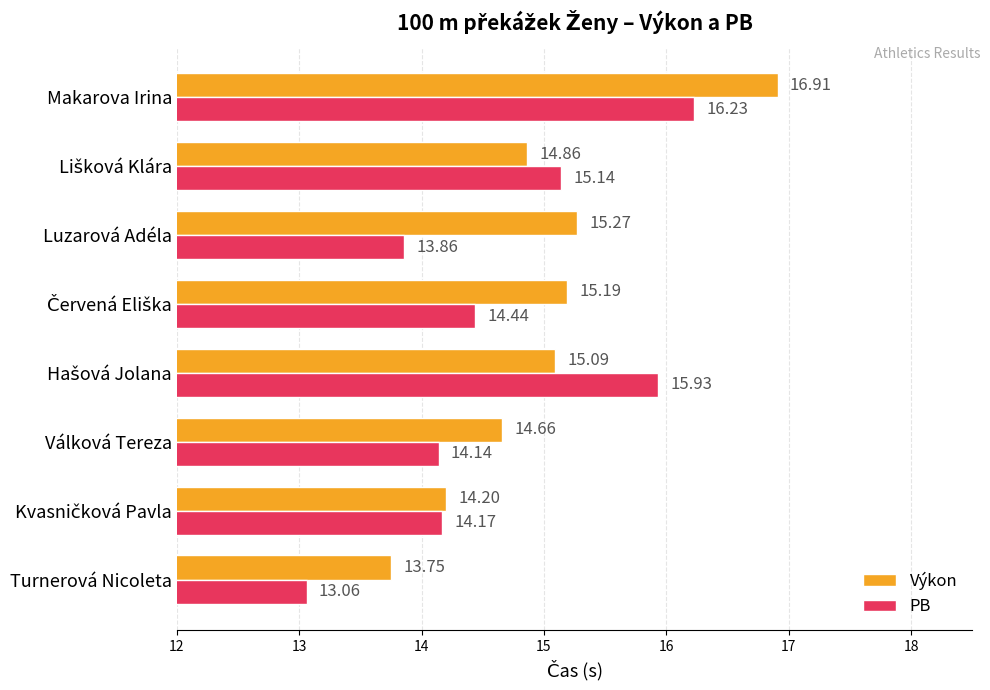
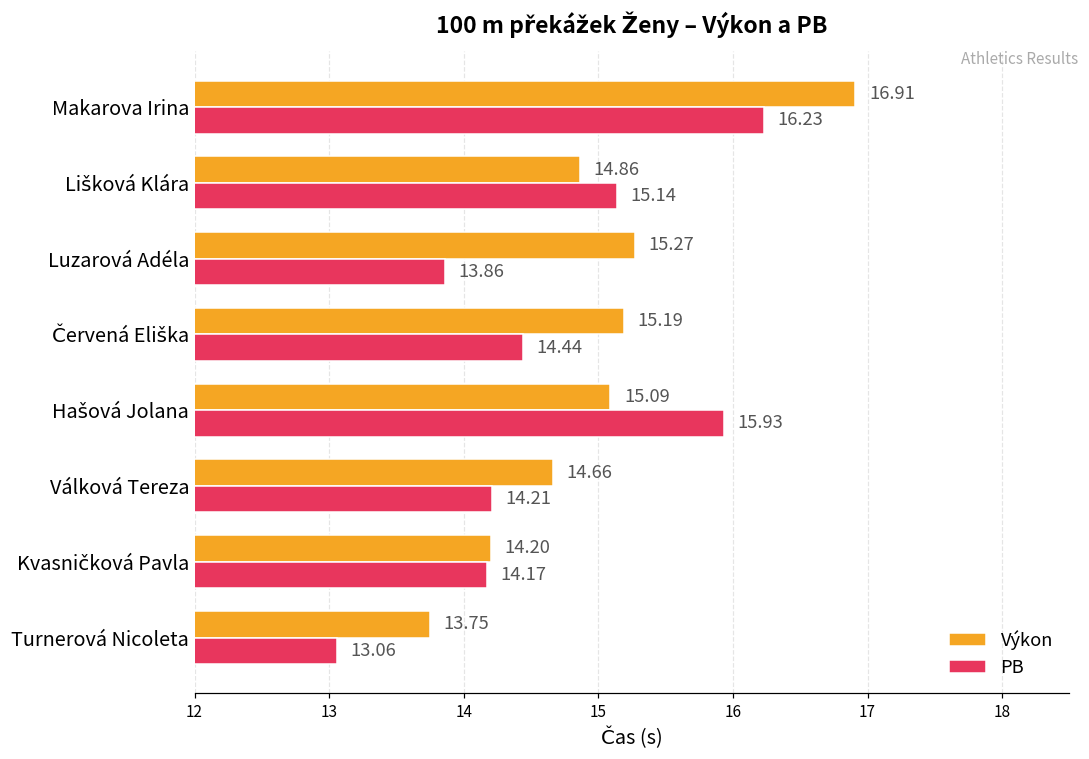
PB, Válková Tereza: 14.14 -> 14.21
